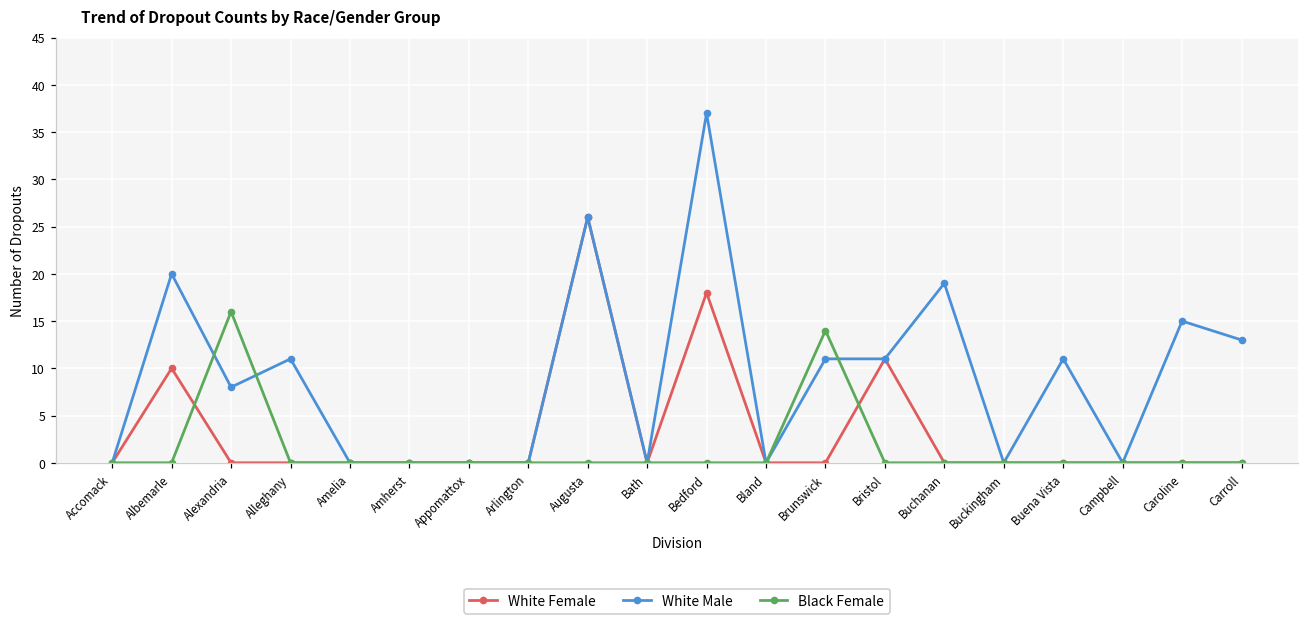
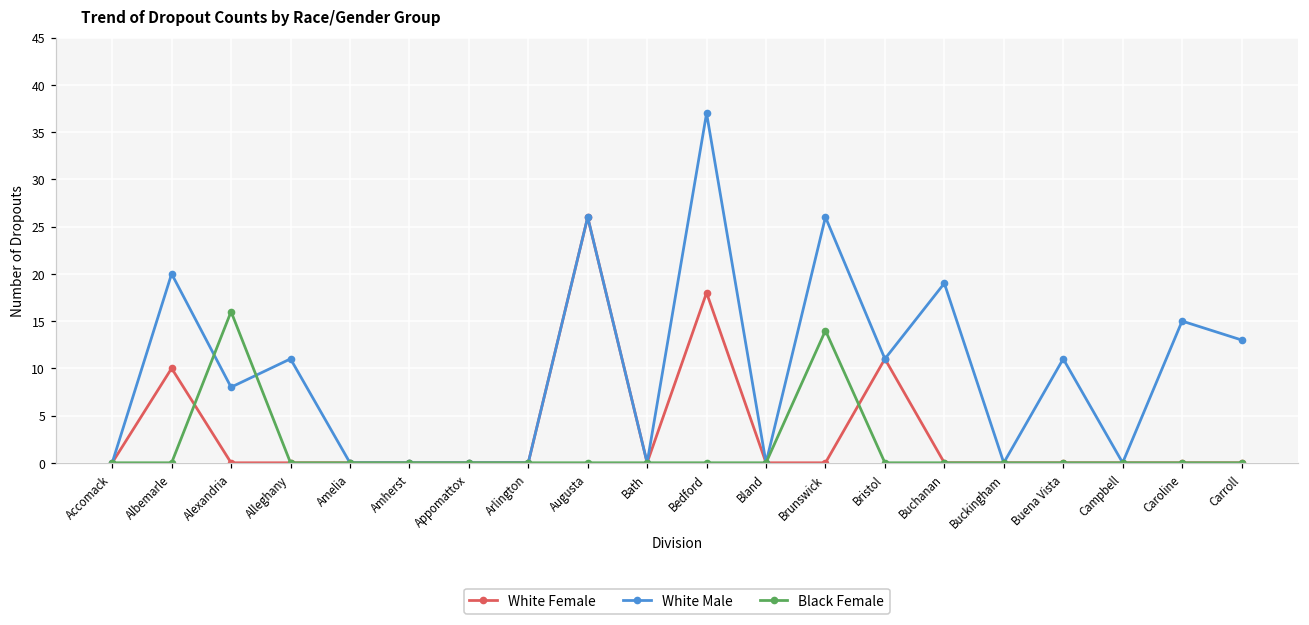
White Male, Brunswick: 11 -> 26
